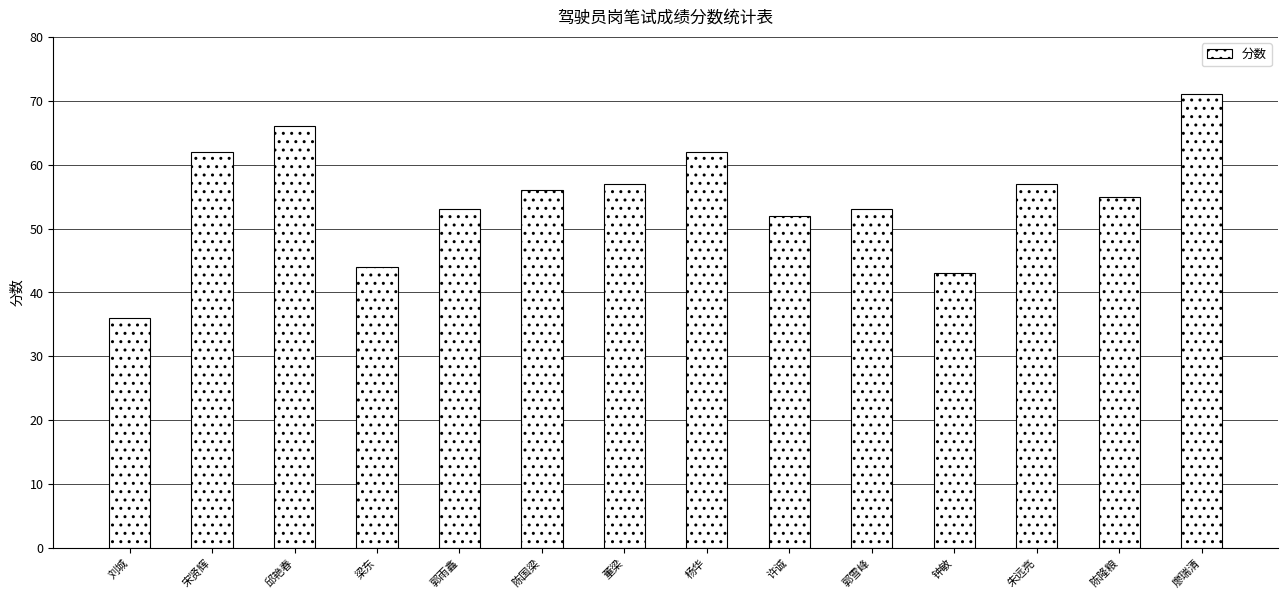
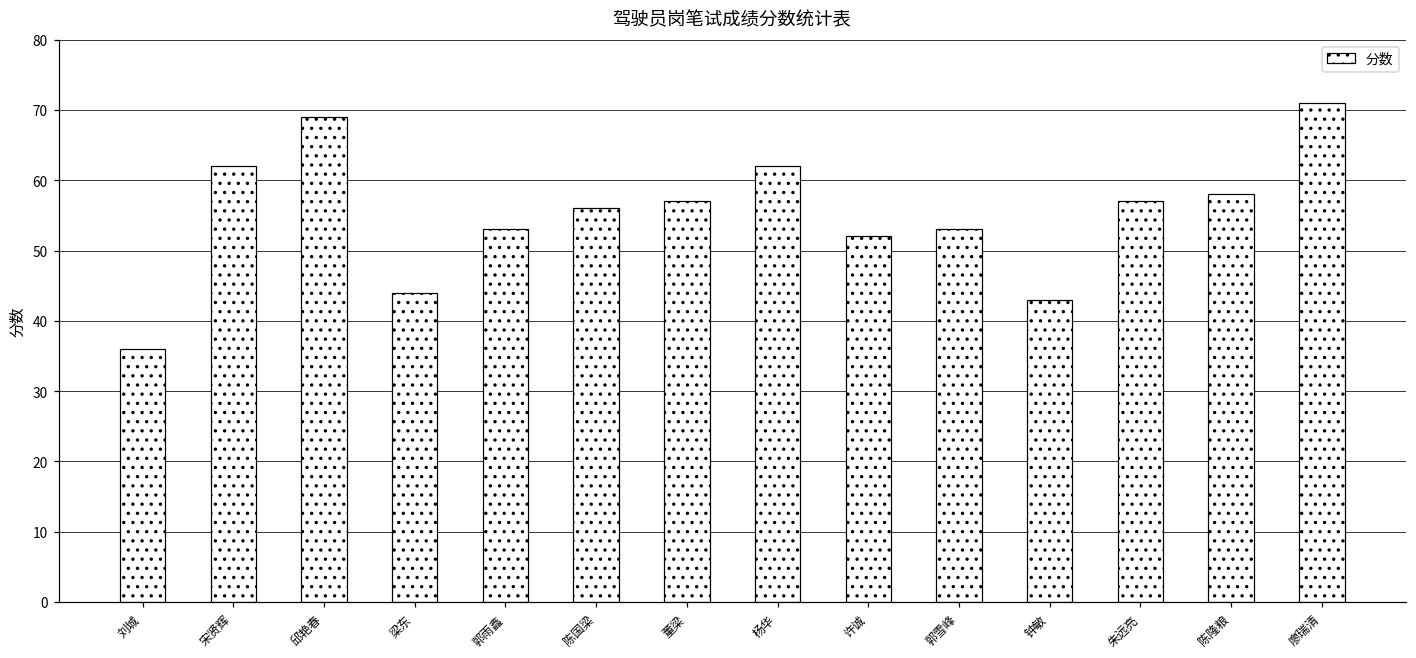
邱艳春: 66 -> 69
陈隆粮: 55 -> 58
